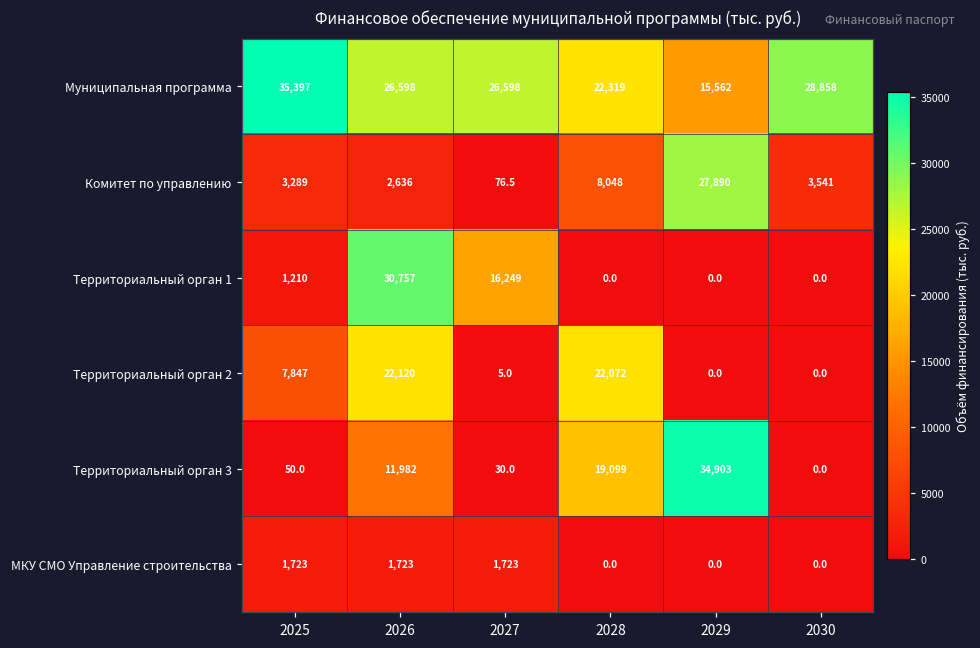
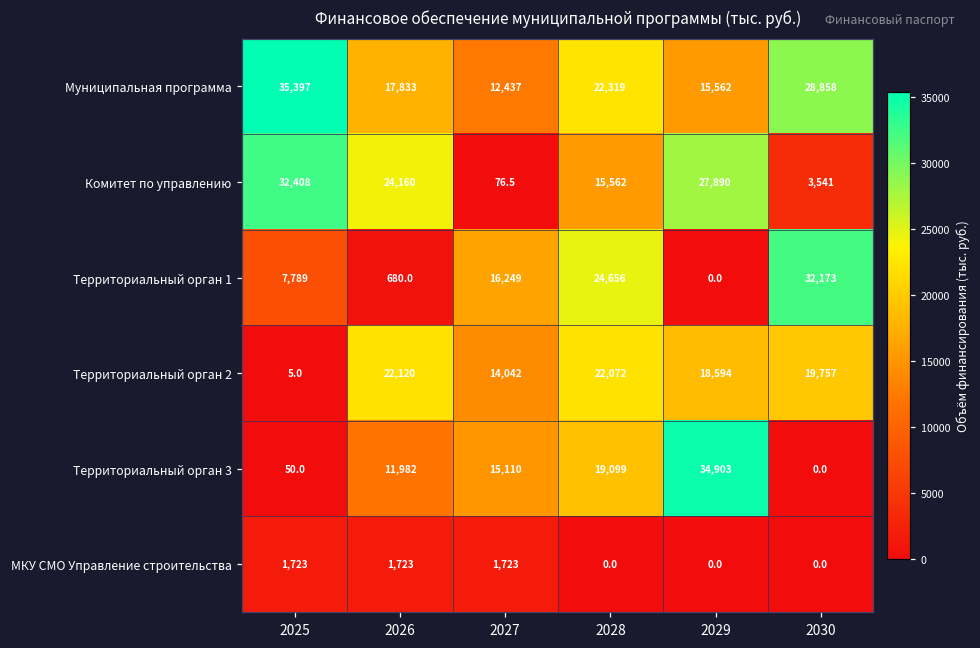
Муниципальная программа, 2026: 26,598 -> 17,833
Муниципальная программа, 2027: 26,598 -> 12,437
Комитет по управлению, 2025: 3,289 -> 32,408
Комитет по управлению, 2026: 2,636 -> 24,160
Комитет по управлению, 2028: 8,048 -> 15,562
Территориальный орган 1, 2025: 1,210 -> 7,789
Территориальный орган 1, 2026: 30,757 -> 680.0
Территориальный орган 1, 2028: 0.0 -> 24,656
Территориальный орган 1, 2030: 0.0 -> 32,173
Территориальный орган 2, 2025: 7,847 -> 5.0
Территориальный орган 2, 2027: 5.0 -> 14,042
Территориальный орган 2, 2029: 0.0 -> 18,594
Территориальный орган 2, 2030: 0.0 -> 19,757
Территориальный орган 3, 2027: 30.0 -> 15,110
